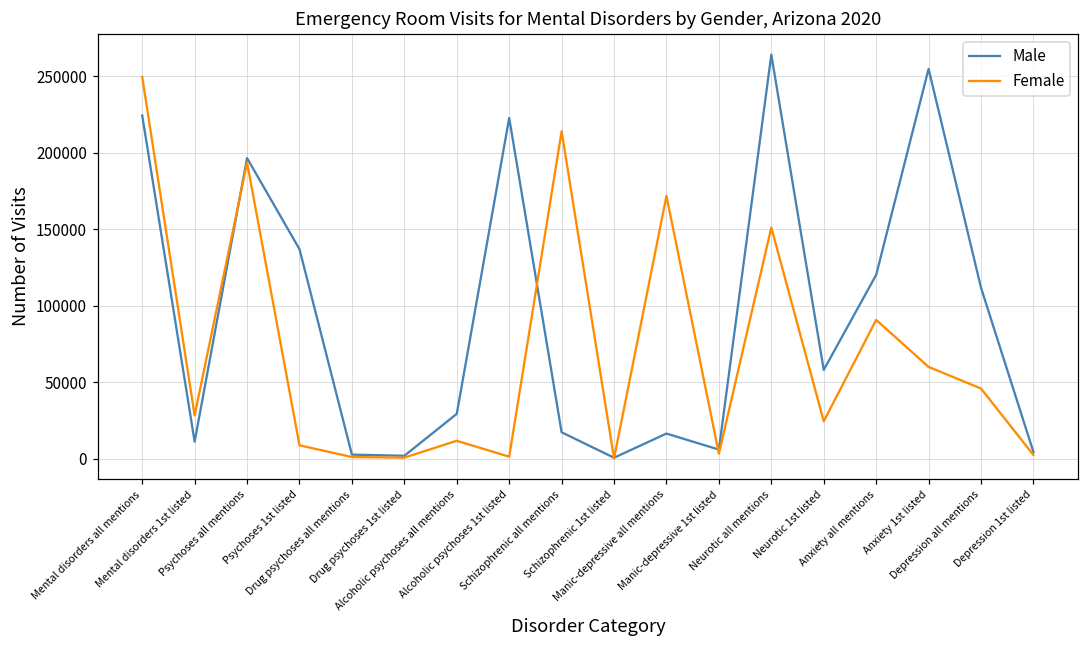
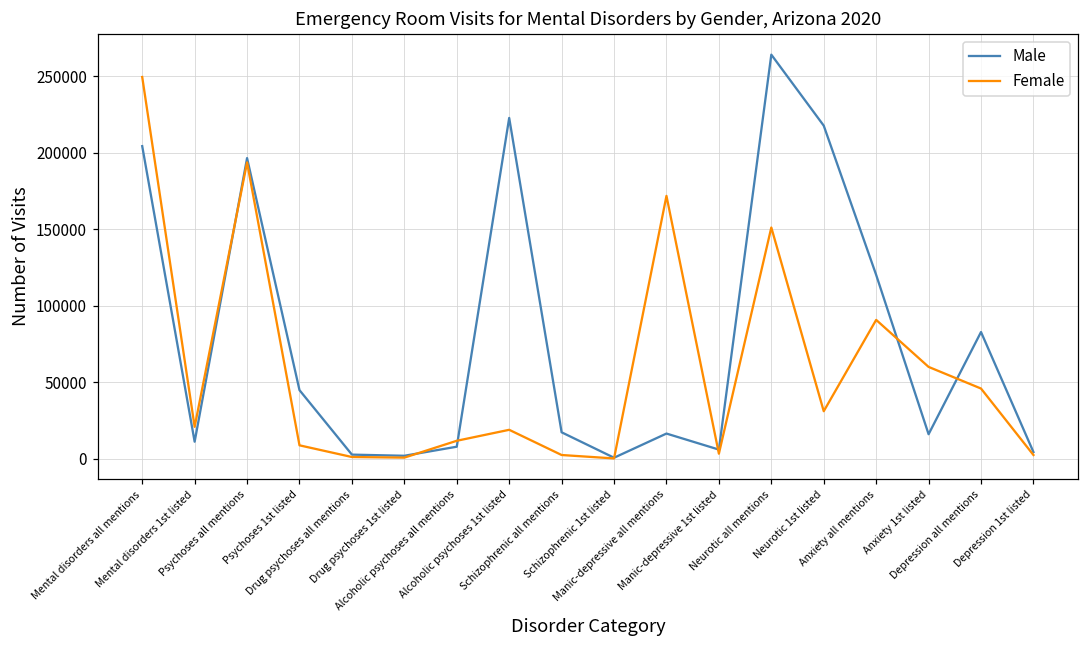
Male, Mental disorders all mentions: 224000 -> 204000
Female, Mental disorders 1st listed: 28000 -> 21000
Male, Psychoses 1st listed: 137000 -> 45000
Male, Alcoholic psychoses all mentions: 29000 -> 8000
Female, Alcoholic psychoses 1st listed: 1000 -> 19000
Female, Schizophrenic all mentions: 214000 -> 2000
Male, Neurotic 1st listed: 58000 -> 218000
Female, Neurotic 1st listed: 24000 -> 31000
Male, Anxiety 1st listed: 255000 -> 16000
Male, Depression all mentions: 112000 -> 83000
